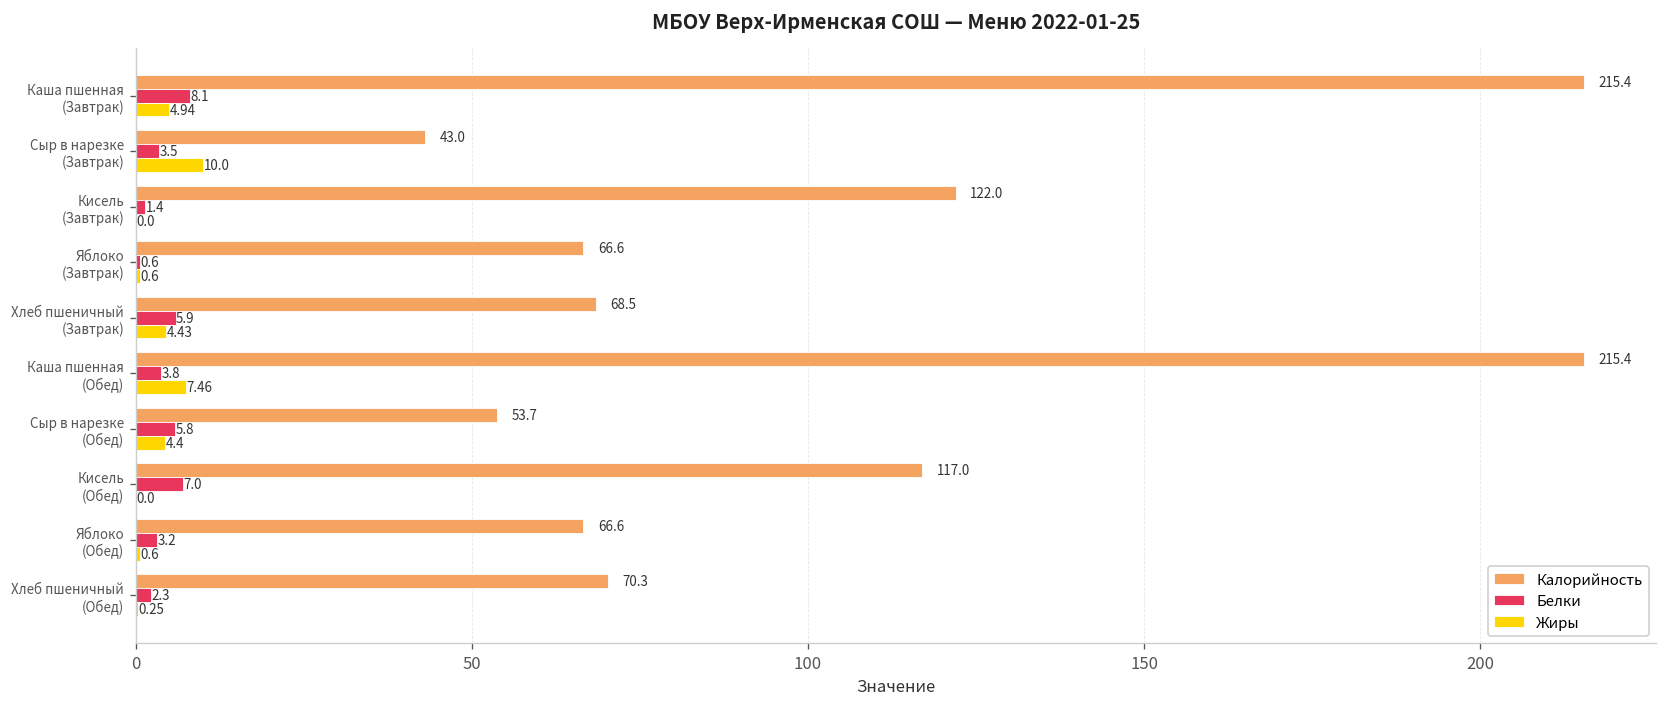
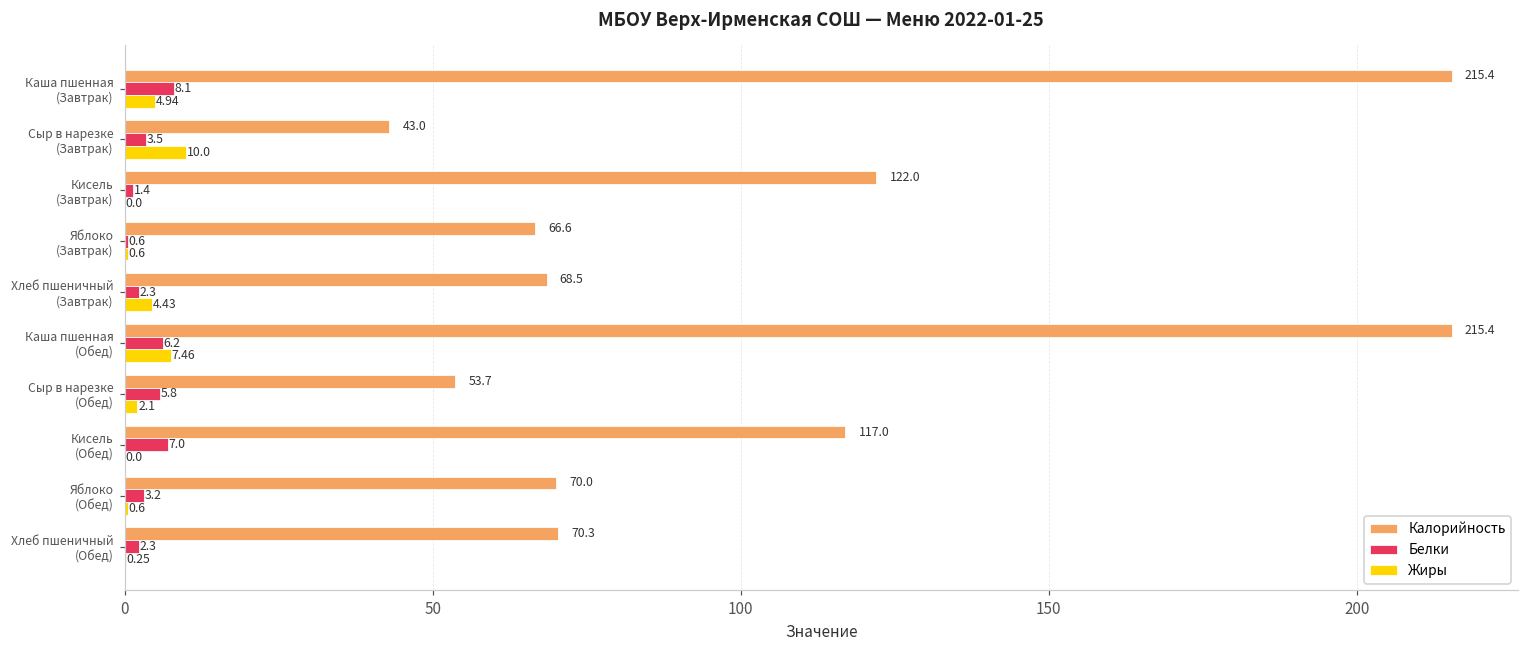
Белки, Хлеб пшеничный (Завтрак): 5.9 -> 2.3
Белки, Каша пшенная (Обед): 3.8 -> 6.2
Жиры, Сыр в нарезке (Обед): 4.4 -> 2.1
Калорийность, Яблоко (Обед): 66.6 -> 70.0
